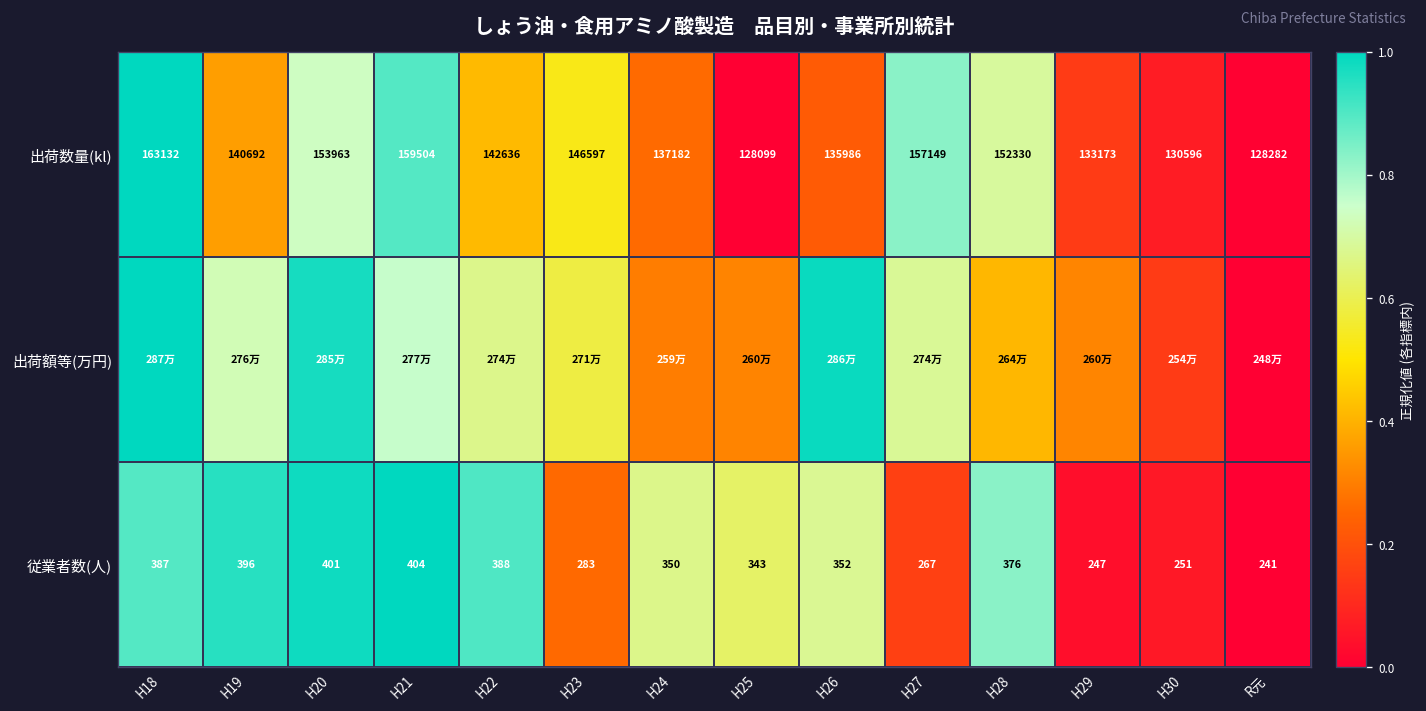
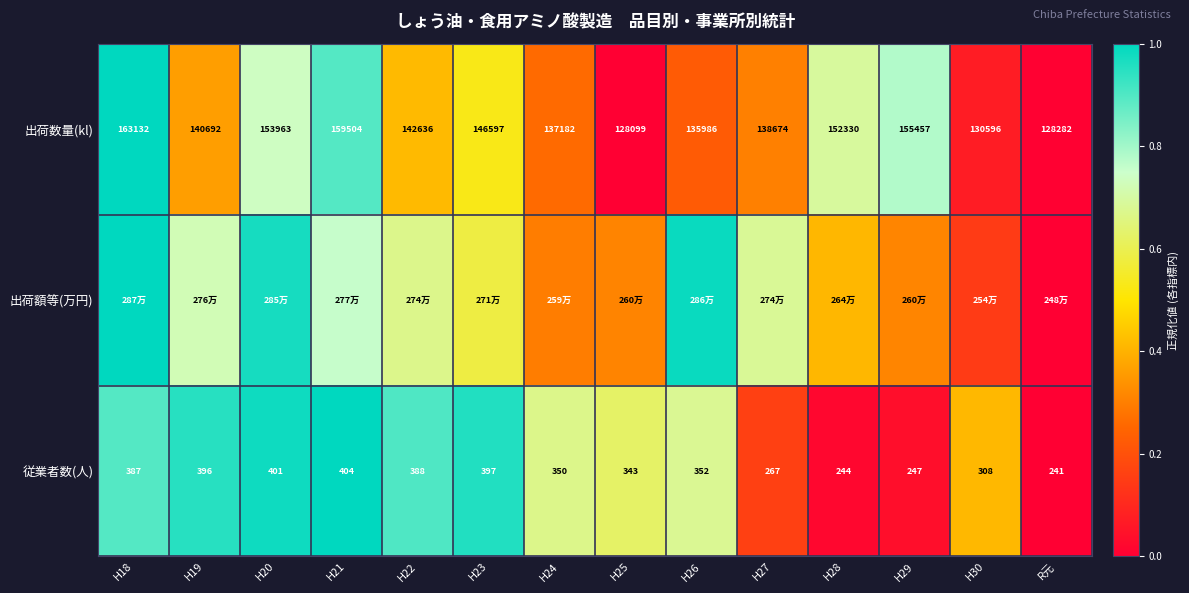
出荷数量(kl), H27: 157149 -> 138674
出荷数量(kl), H29: 133173 -> 155457
従業者数(人), H23: 283 -> 397
従業者数(人), H28: 376 -> 244
従業者数(人), H30: 251 -> 308
